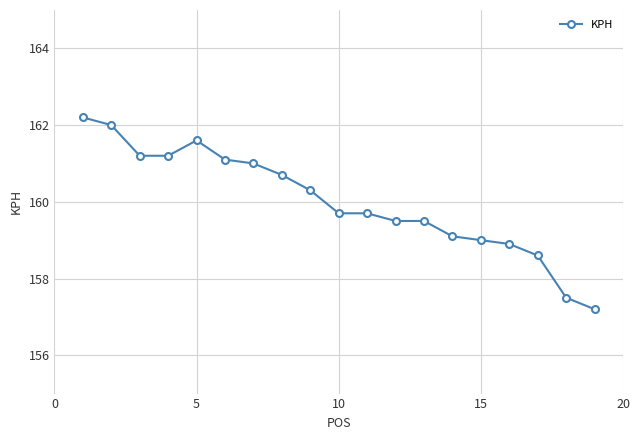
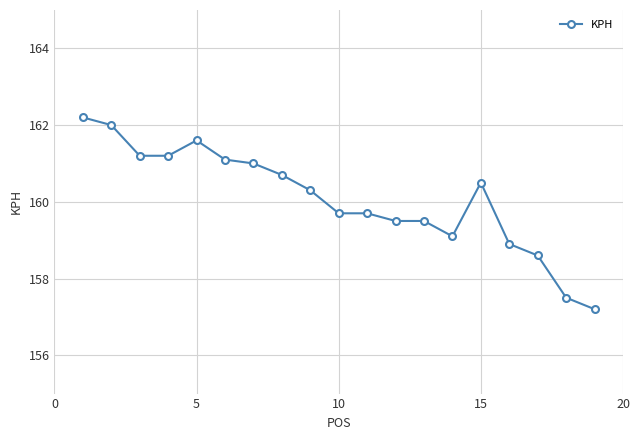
15: 159.0 -> 160.5
